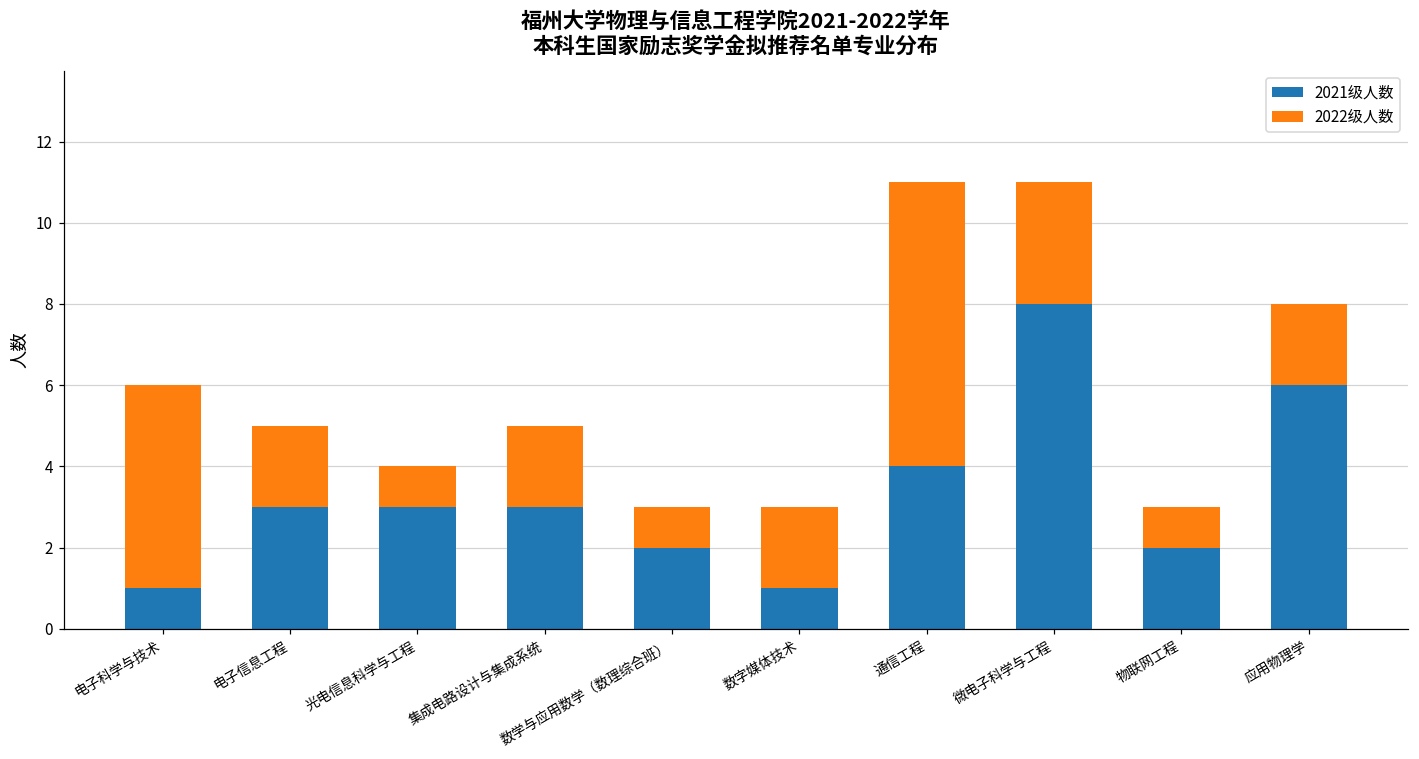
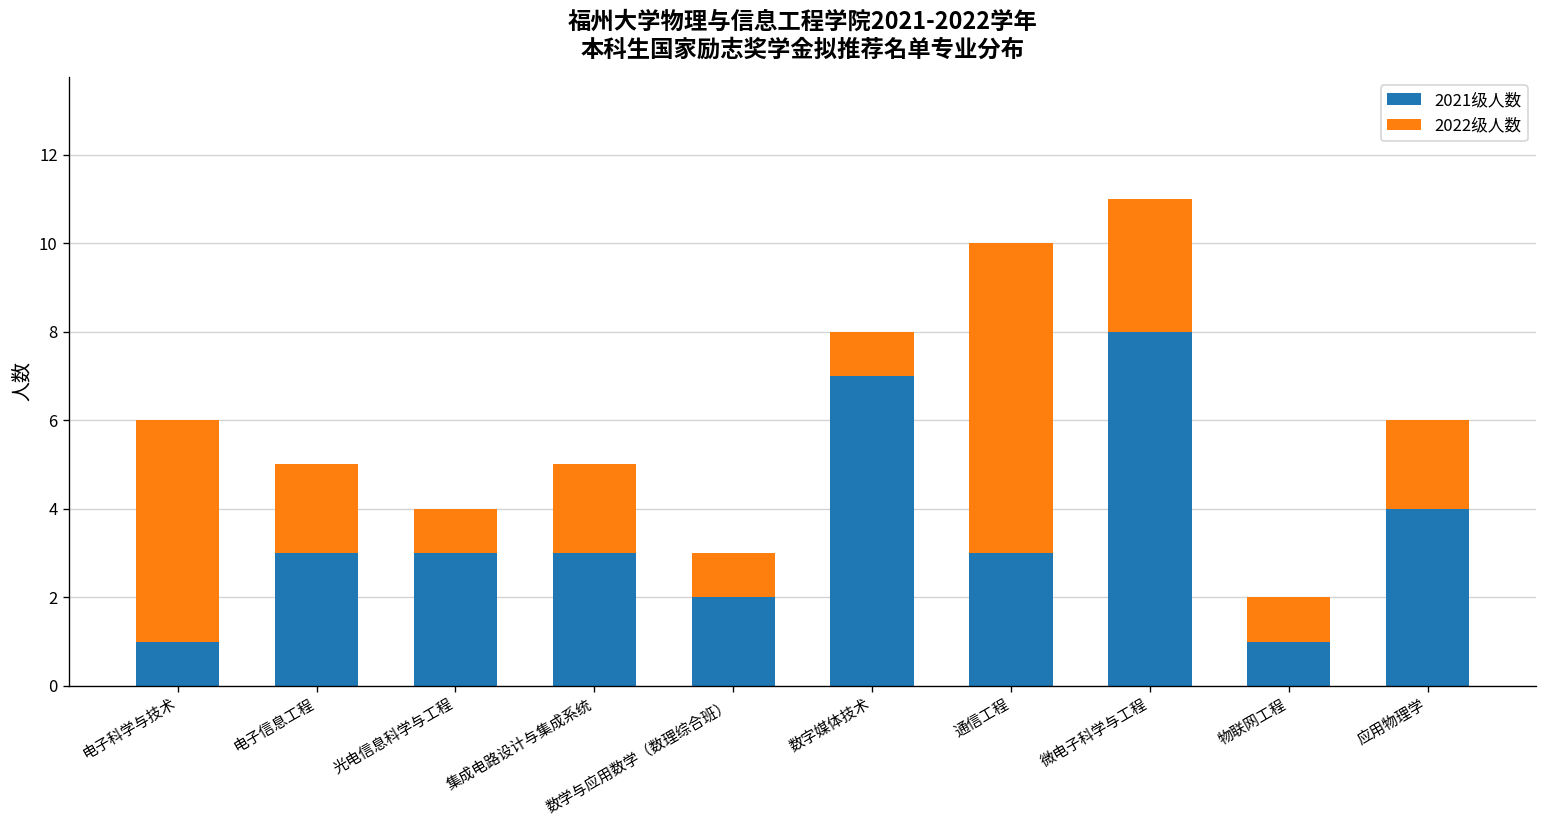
2021级人数, 数字媒体技术: 1 -> 7
2022级人数, 数字媒体技术: 2 -> 1
2021级人数, 通信工程: 4 -> 3
2021级人数, 物联网工程: 2 -> 1
2021级人数, 应用物理学: 6 -> 4
